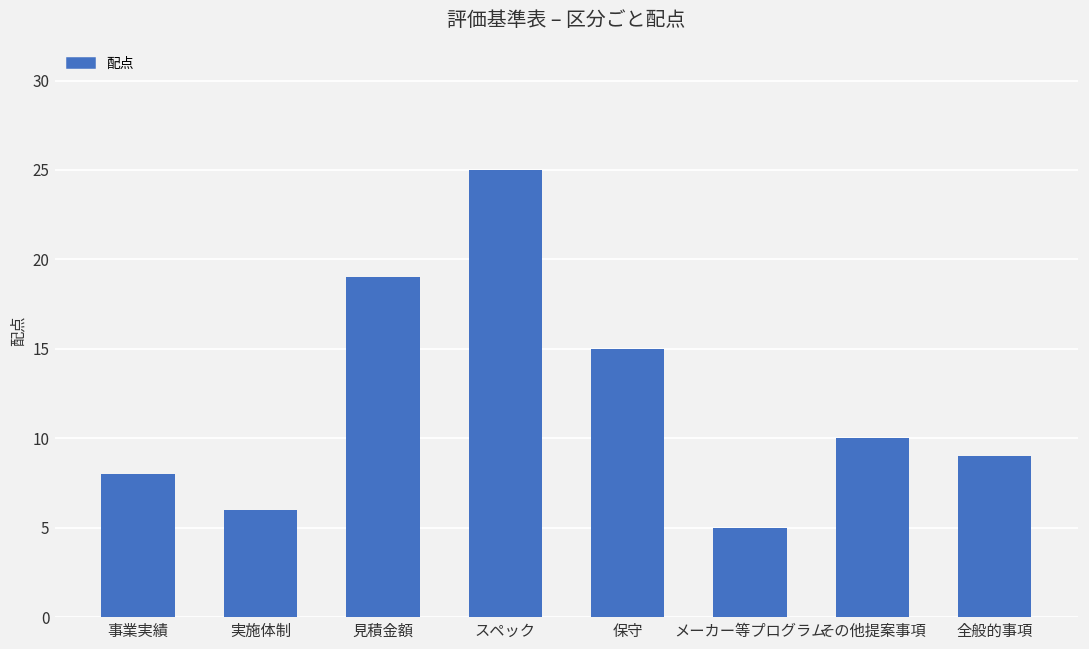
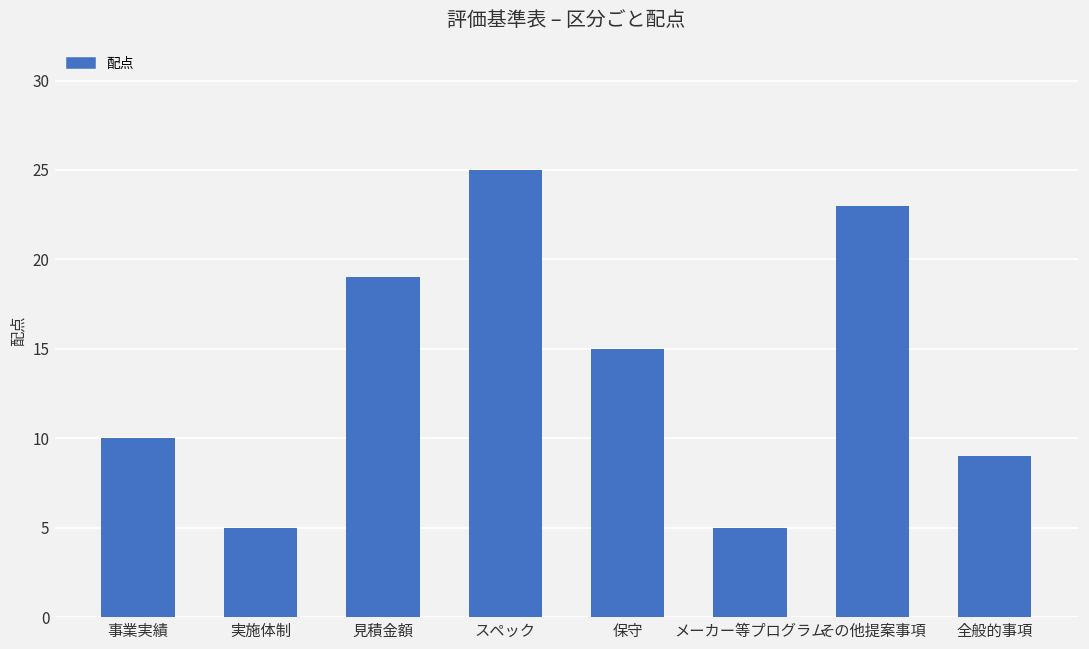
事業実績: 8 -> 10
実施体制: 6 -> 5
その他提案事項: 10 -> 23
